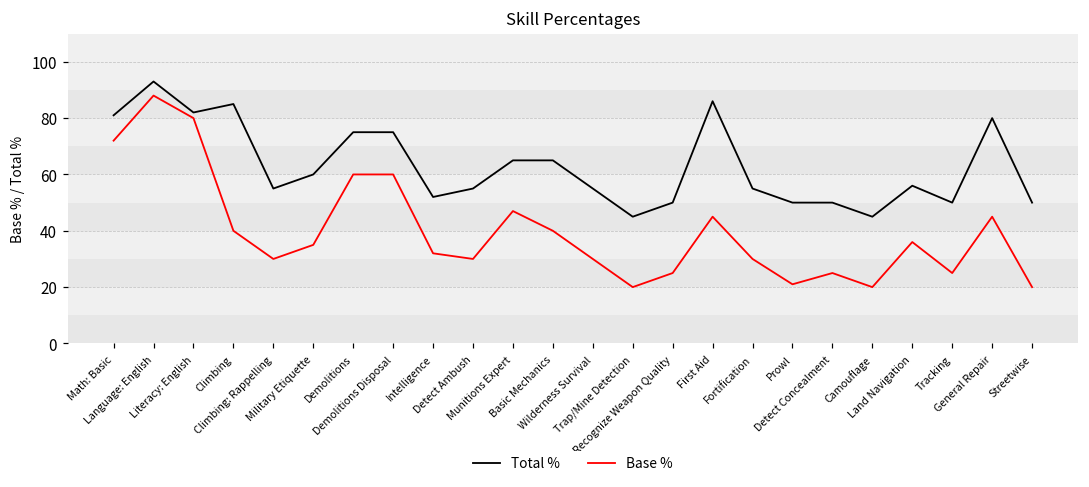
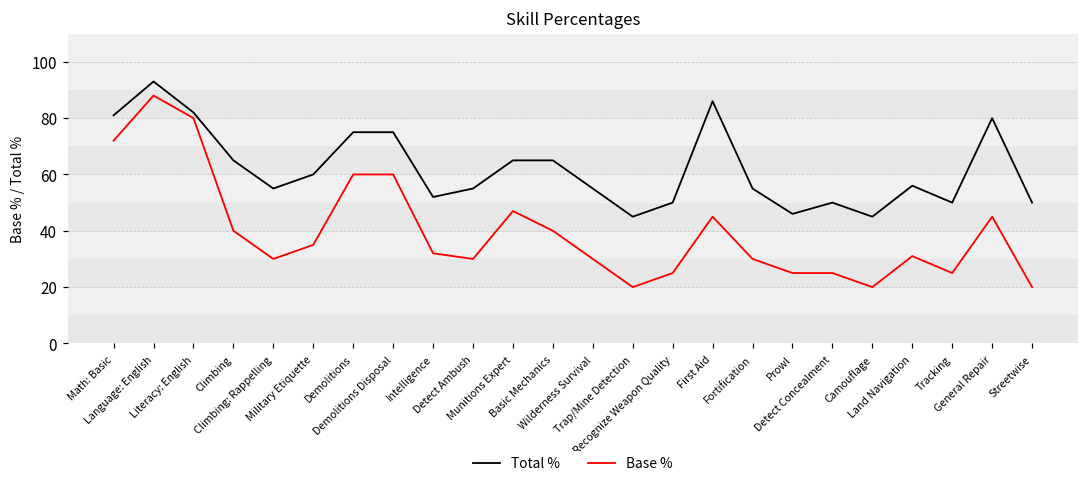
Total %, Climbing: 85 -> 65
Total %, Prowl: 50 -> 46
Base %, Prowl: 21 -> 25
Base %, Land Navigation: 36 -> 31
